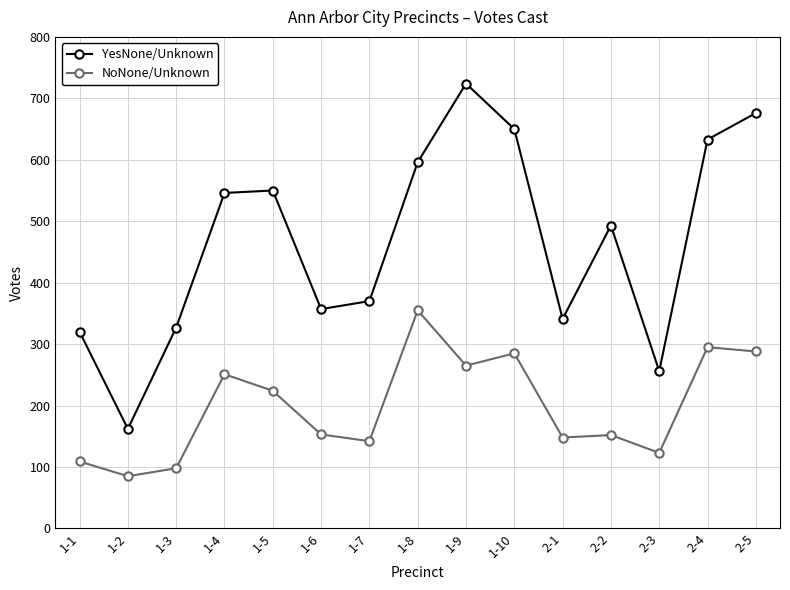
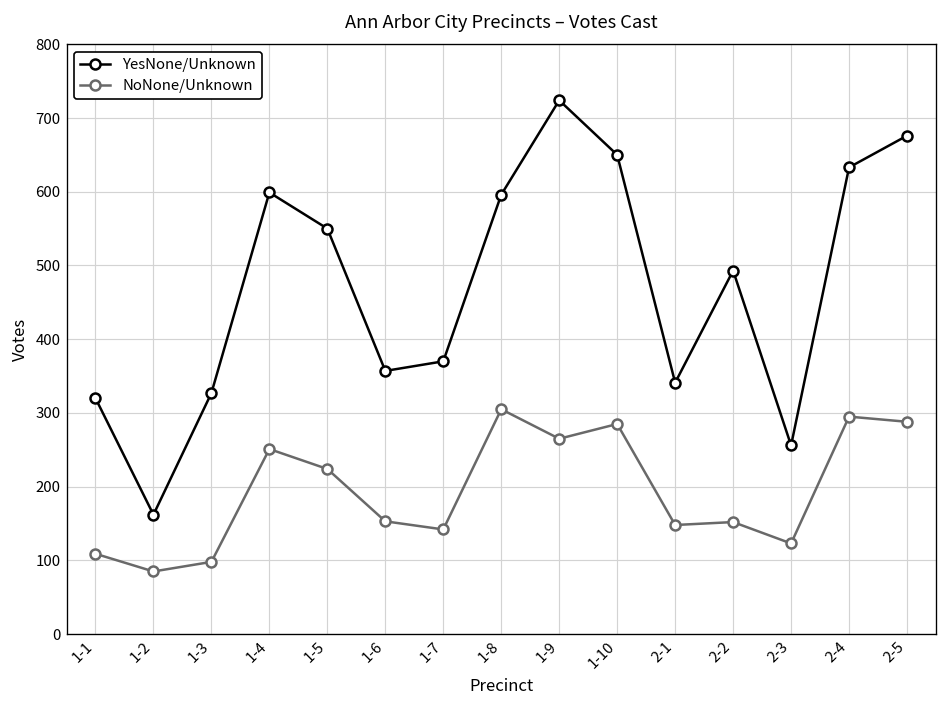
YesNone/Unknown, 1-4: 550 -> 600
NoNone/Unknown, 1-8: 360 -> 310
